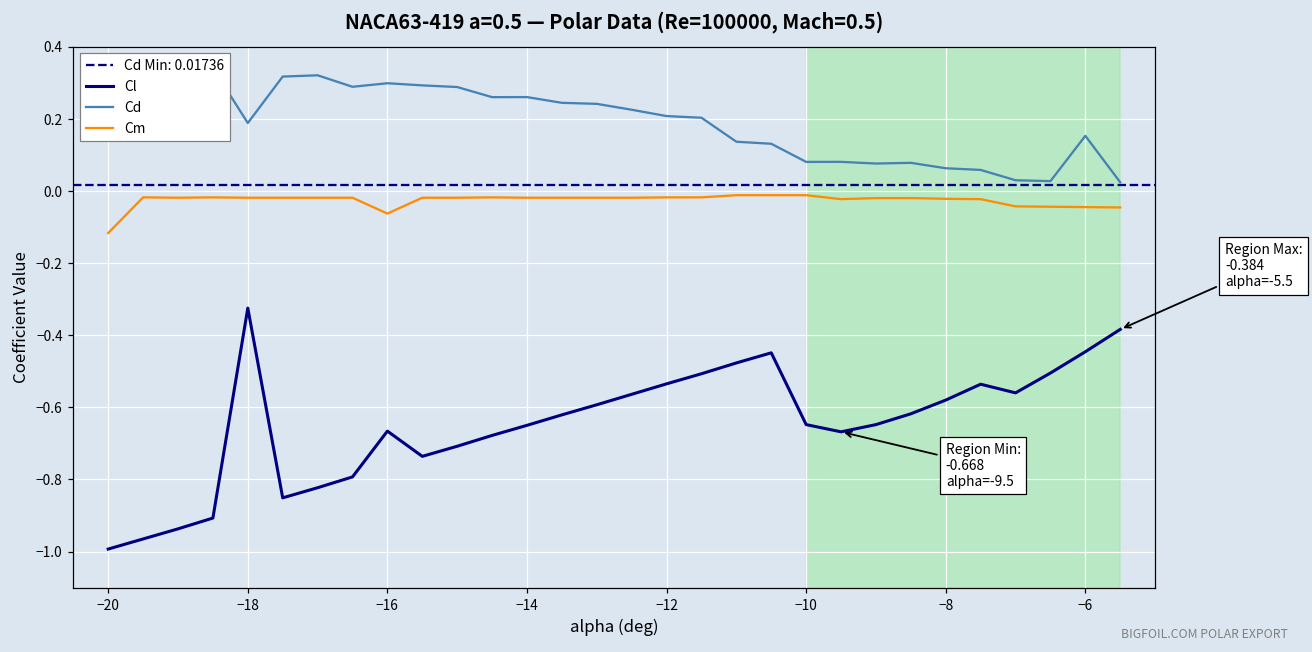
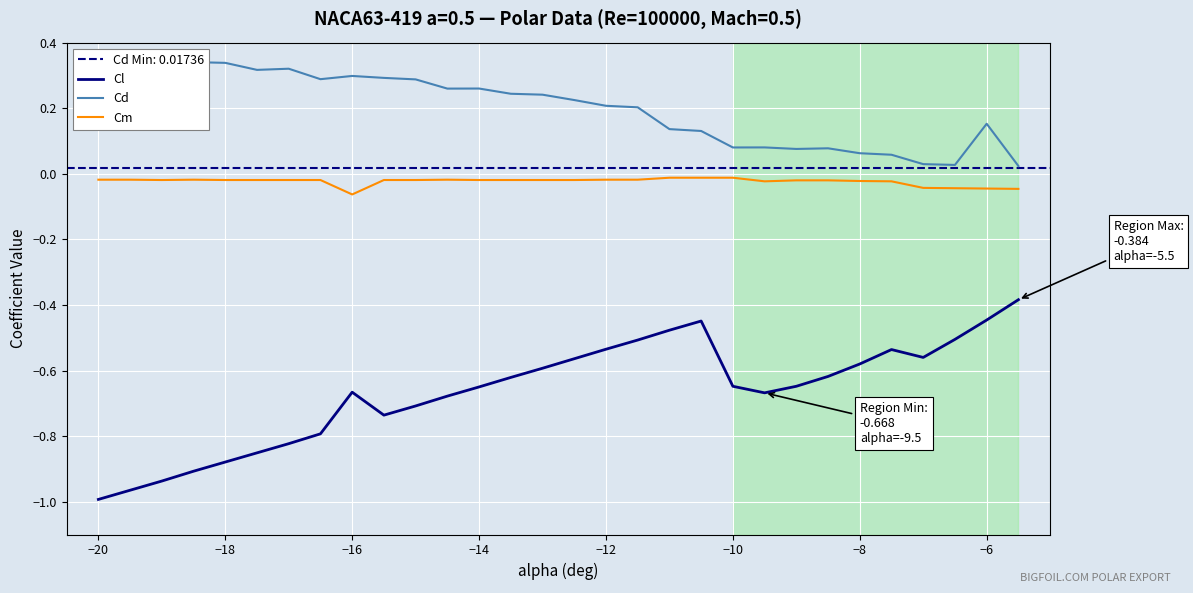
Cm, −20: -0.12 -> -0.02
Cl, −18: -0.33 -> -0.88
Cd, −18: 0.19 -> 0.34
